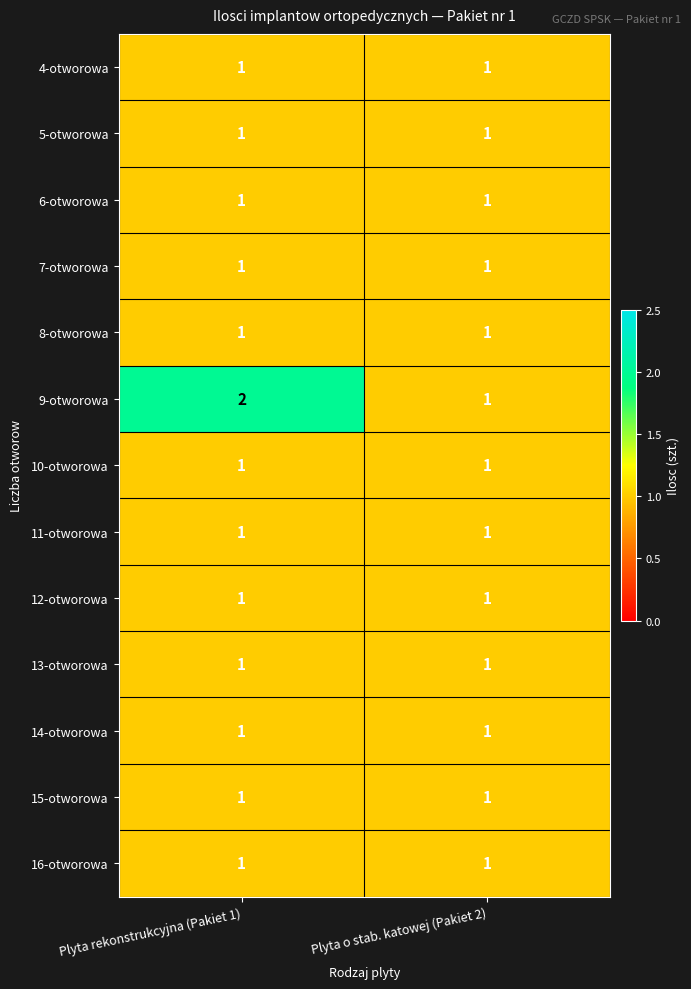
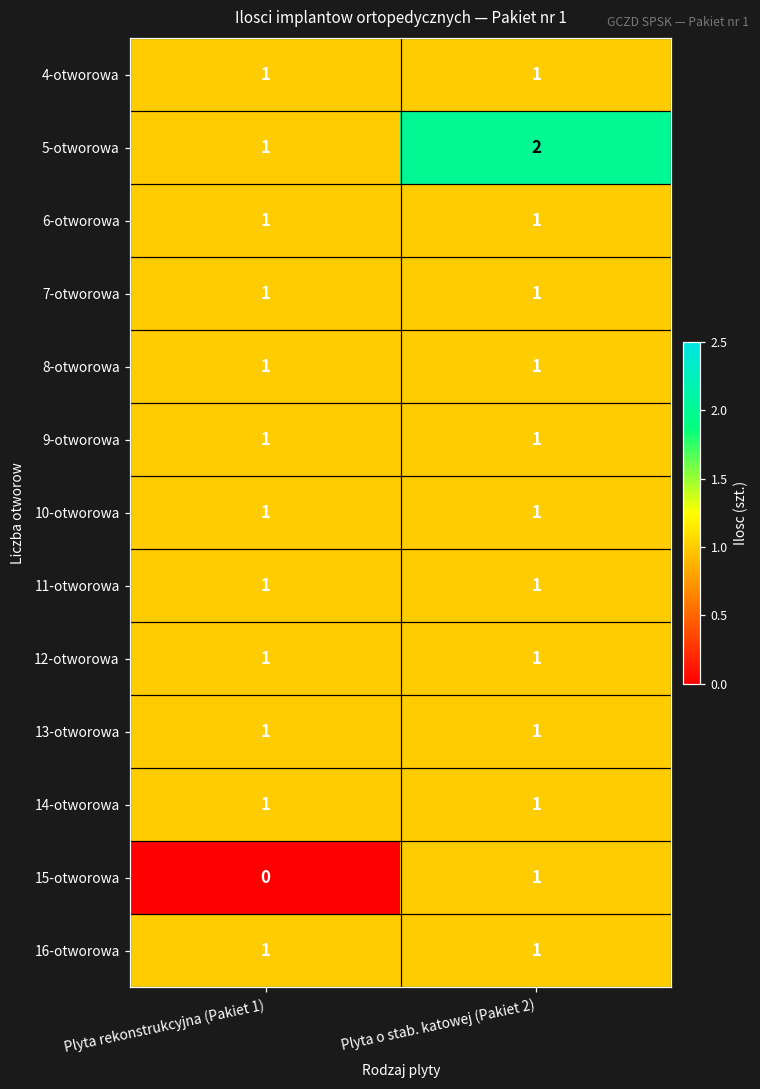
5-otworowa, Plyta o stab. katowej (Pakiet 2): 1 -> 2
9-otworowa, Plyta rekonstrukcyjna (Pakiet 1): 2 -> 1
15-otworowa, Plyta rekonstrukcyjna (Pakiet 1): 1 -> 0
